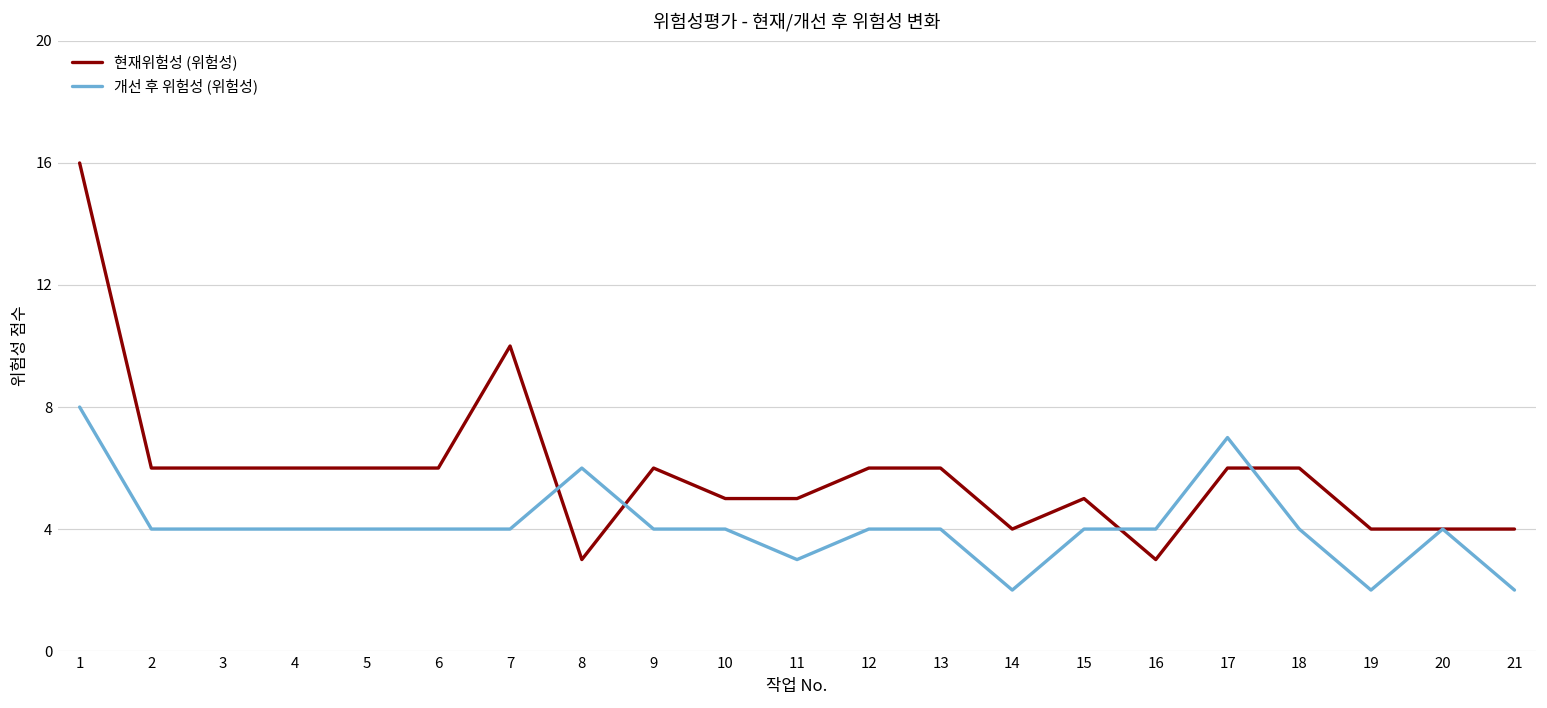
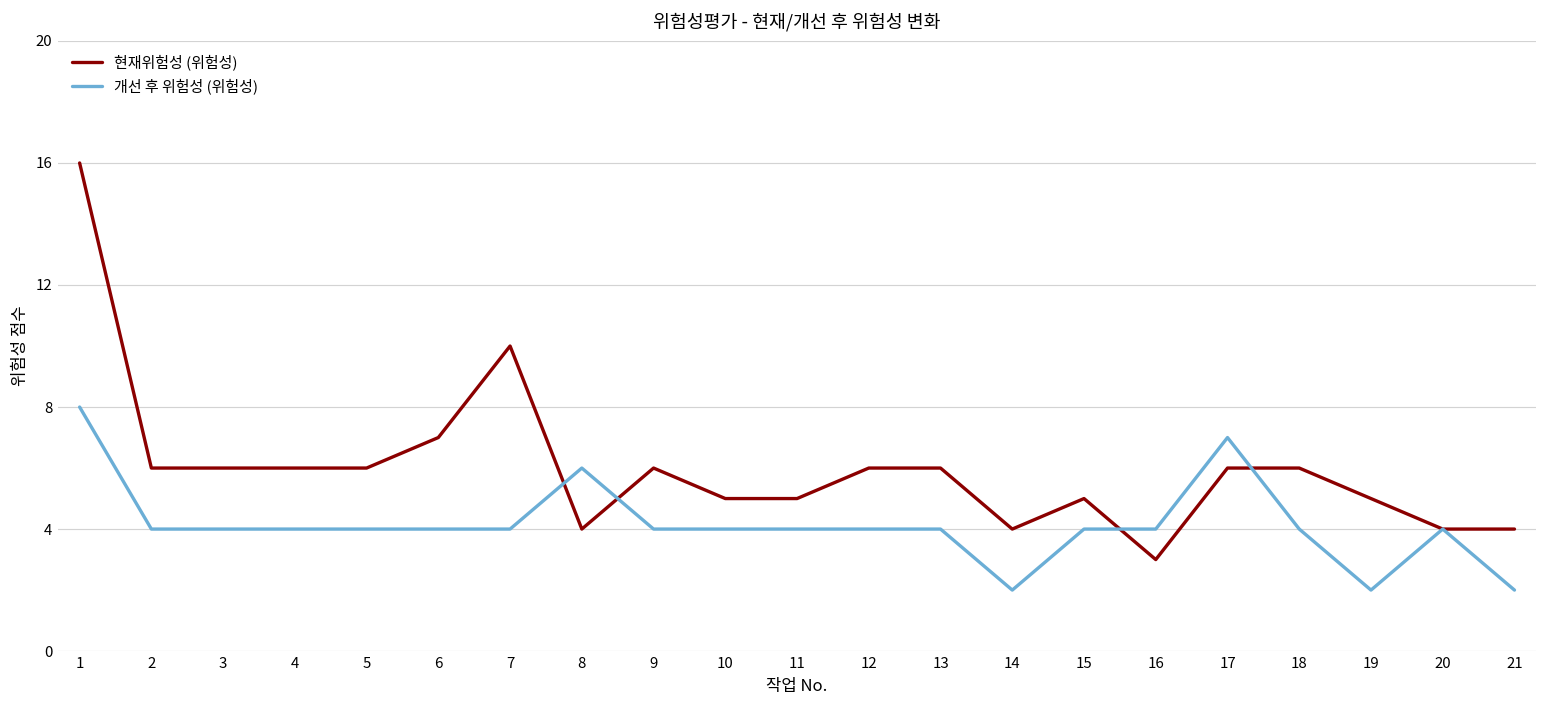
현재위험성 (위험성), 6: 6 -> 7
현재위험성 (위험성), 8: 3 -> 4
개선 후 위험성 (위험성), 11: 3 -> 4
현재위험성 (위험성), 19: 4 -> 5
